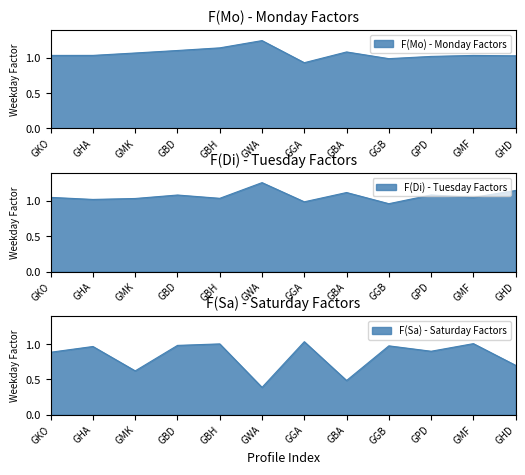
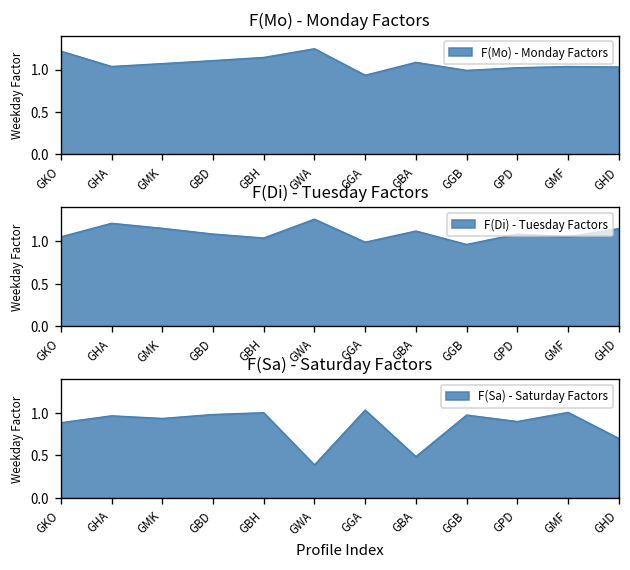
F(Mo) - Monday Factors, GKO: 1.0 -> 1.2
F(Di) - Tuesday Factors, GHA: 1.0 -> 1.2
F(Di) - Tuesday Factors, GMK: 1.0 -> 1.2
F(Sa) - Saturday Factors, GMK: 0.6 -> 0.9
